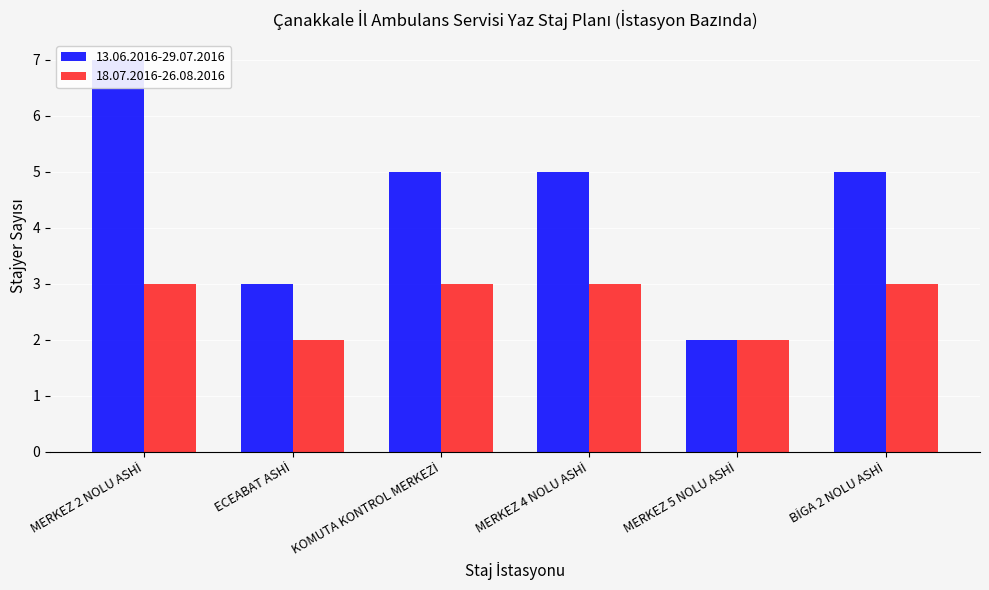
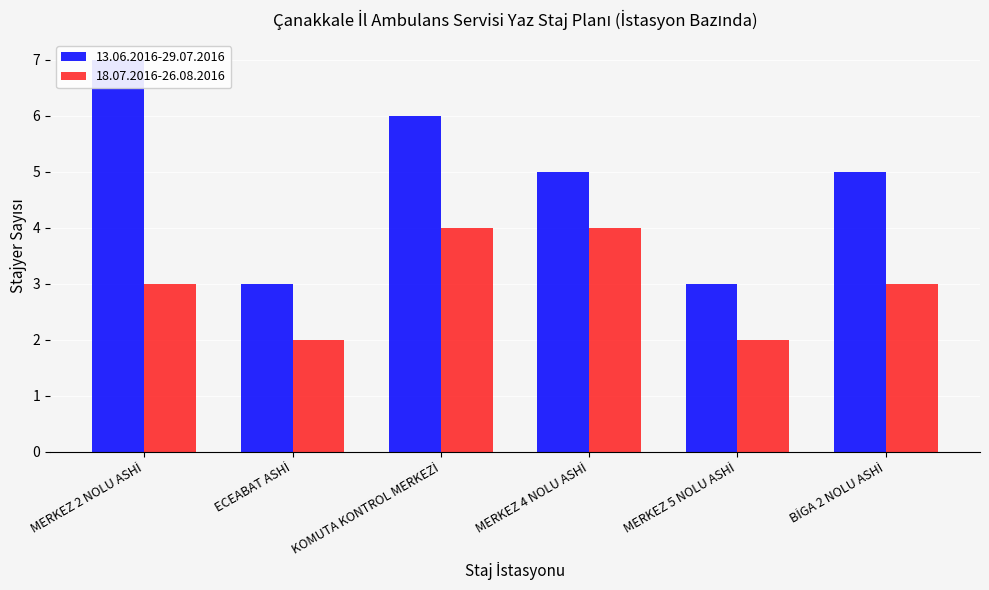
13.06.2016-29.07.2016, KOMUTA KONTROL MERKEZİ: 5 -> 6
18.07.2016-26.08.2016, KOMUTA KONTROL MERKEZİ: 3 -> 4
18.07.2016-26.08.2016, MERKEZ 4 NOLU ASHİ: 3 -> 4
13.06.2016-29.07.2016, MERKEZ 5 NOLU ASHİ: 2 -> 3
